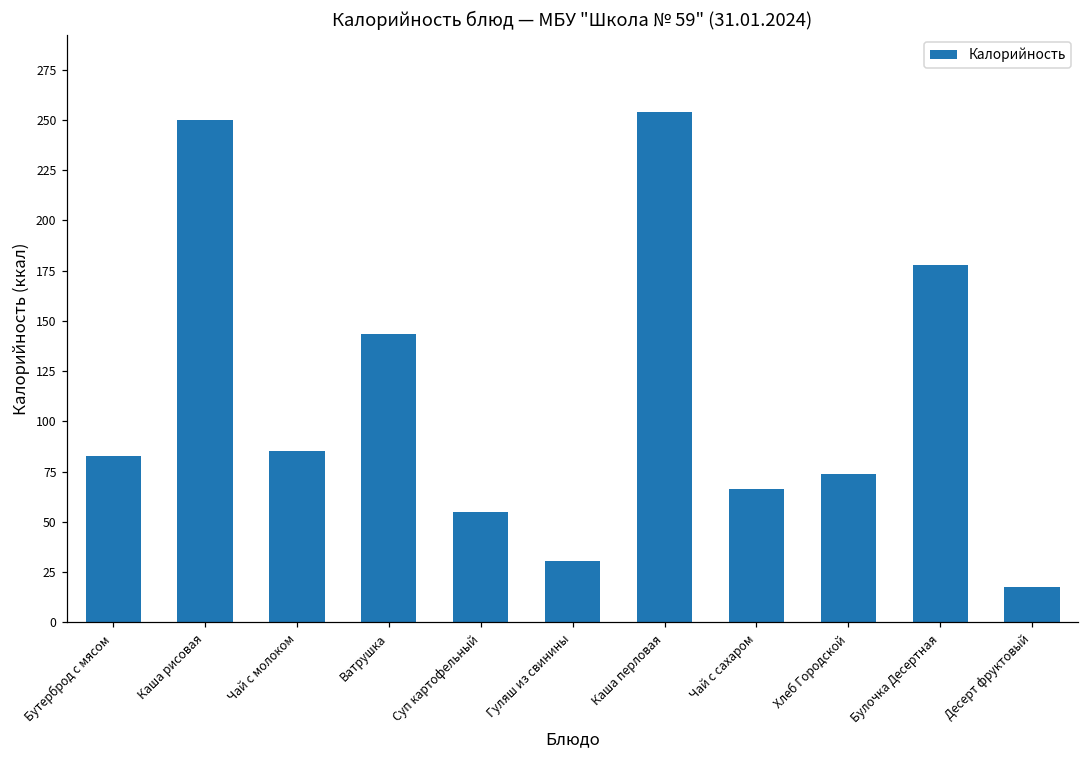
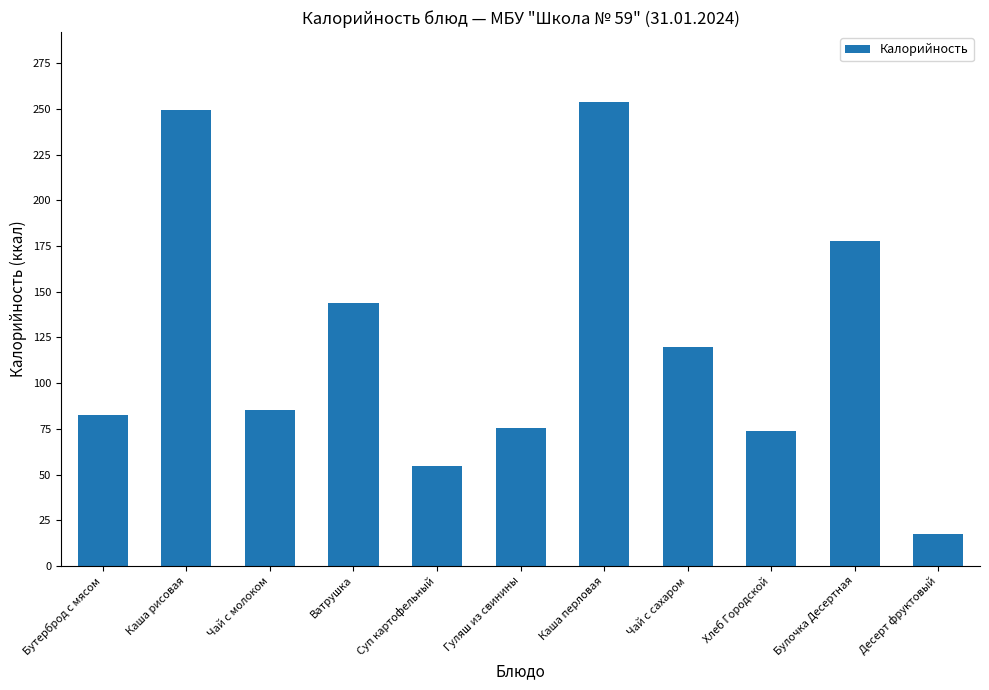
Гуляш из свинины: 30 -> 75
Чай с сахаром: 66 -> 120
